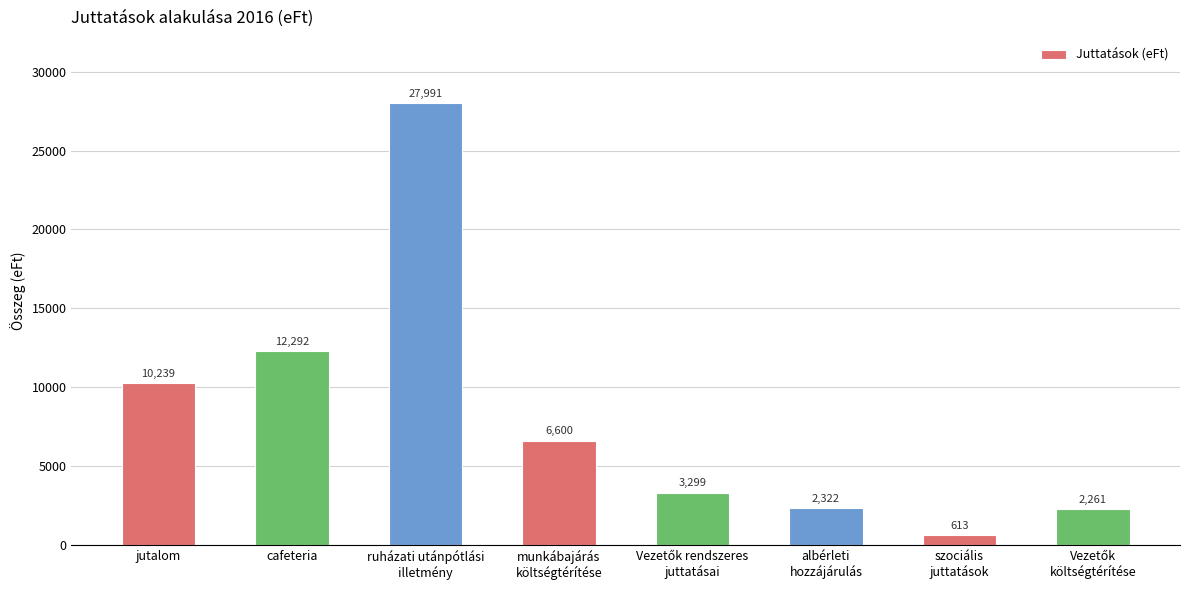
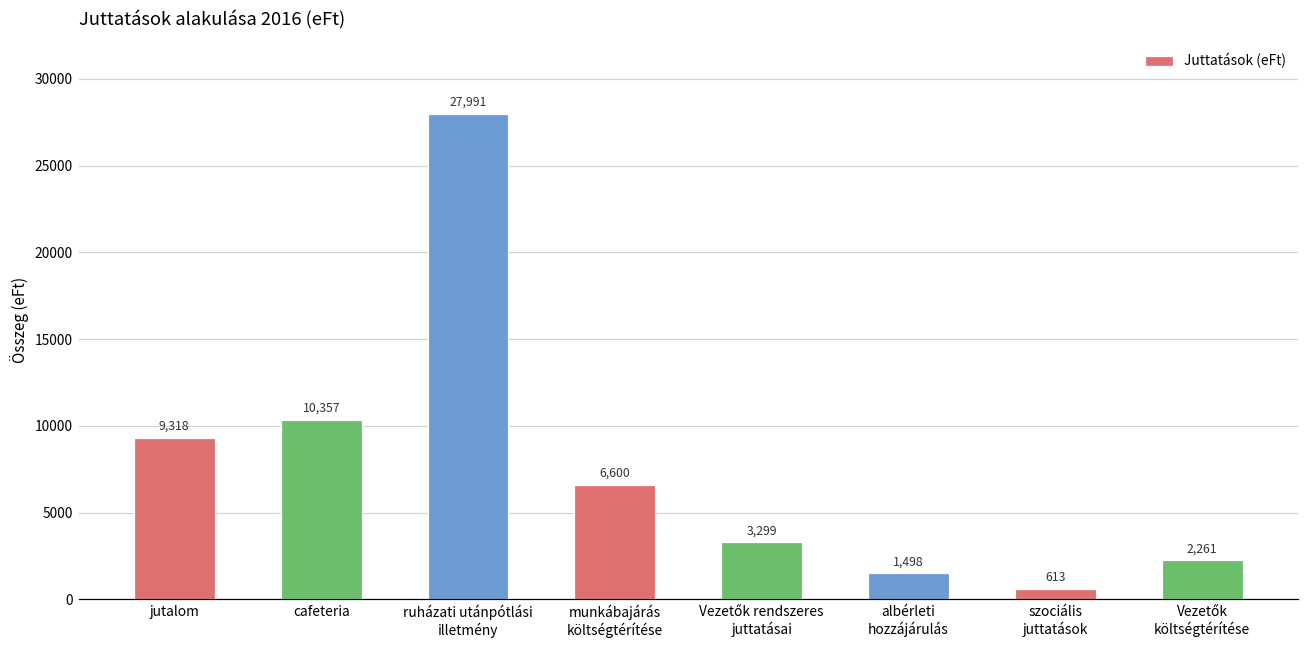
jutalom: 10,239 -> 9,318
cafeteria: 12,292 -> 10,357
albérleti hozzájárulás: 2,322 -> 1,498
